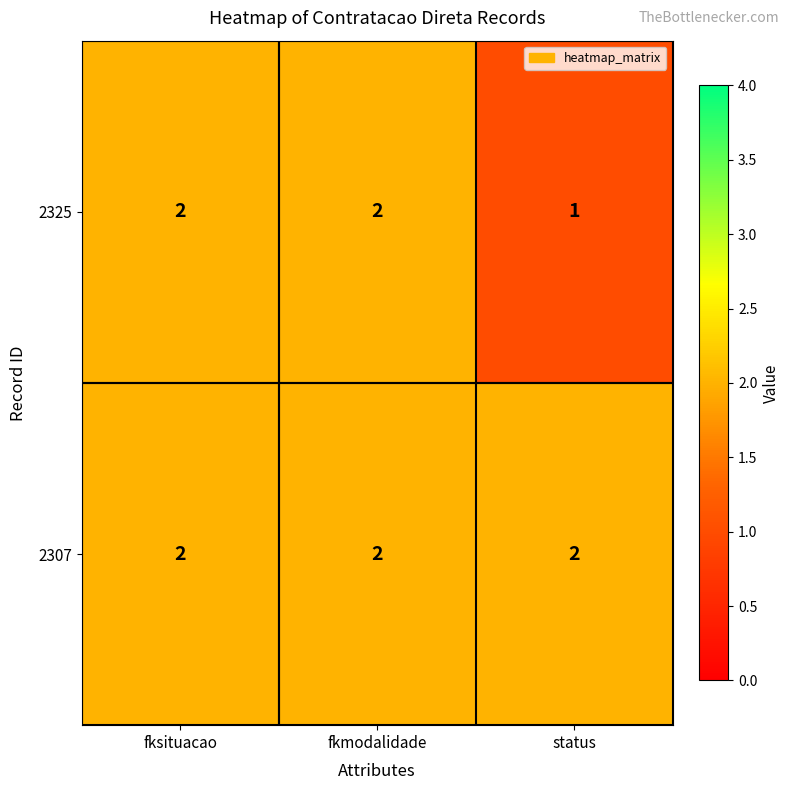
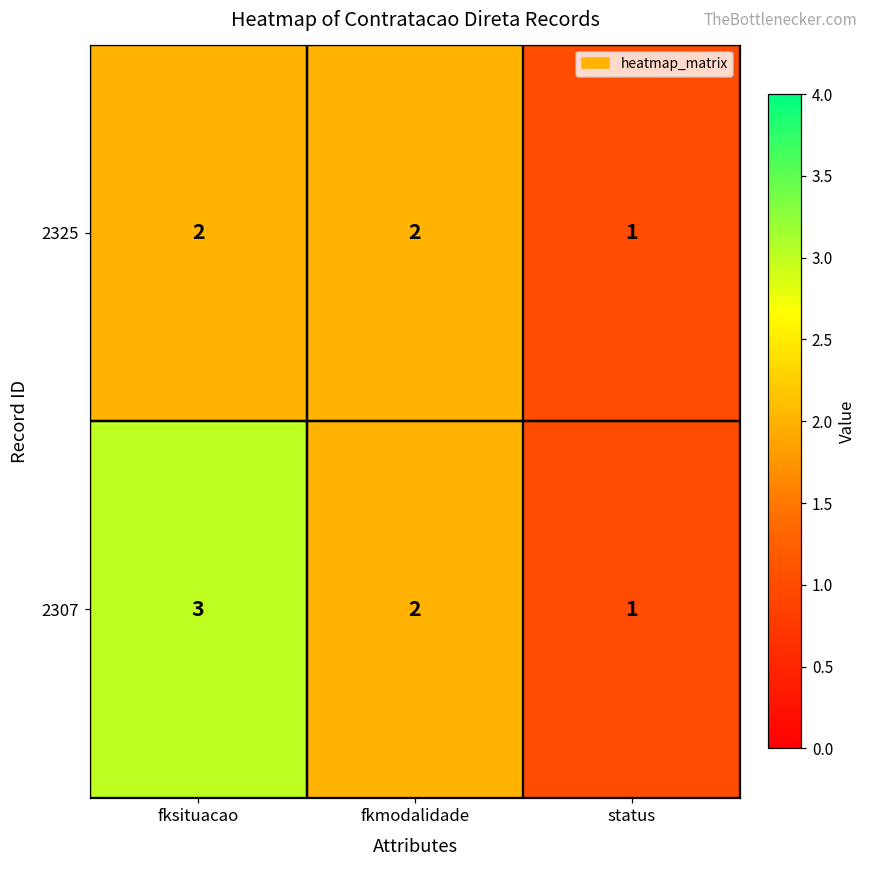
2307, fksituacao: 2 -> 3
2307, status: 2 -> 1
